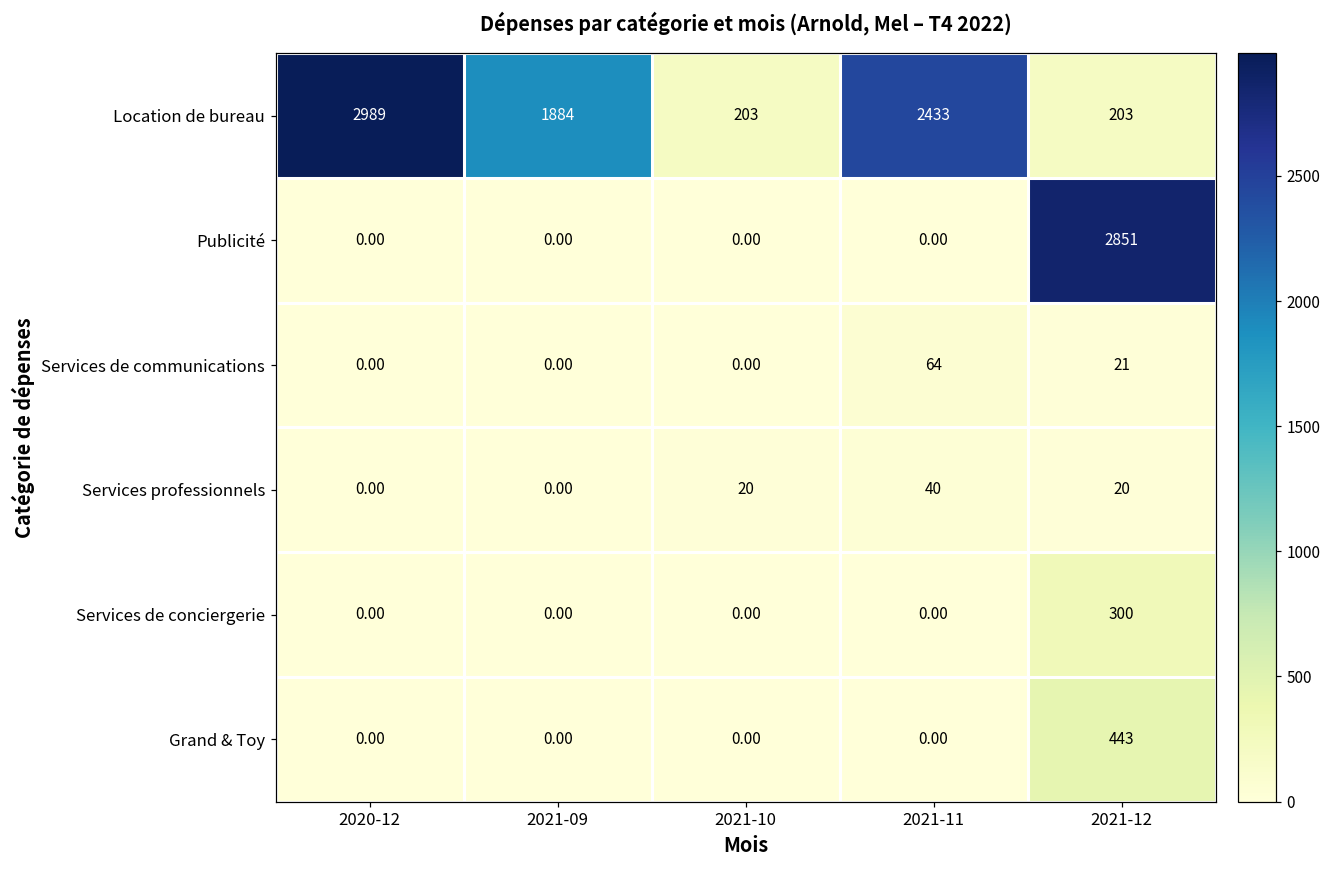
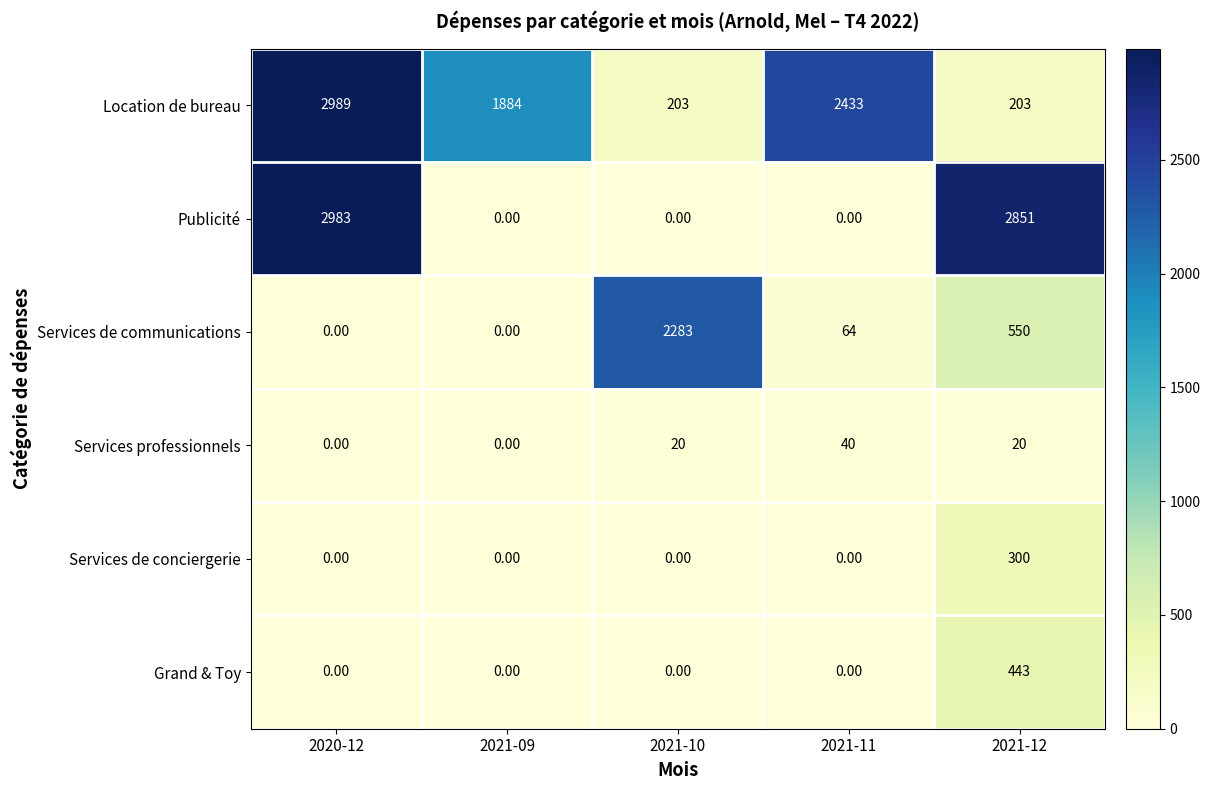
Publicité, 2020-12: 0.00 -> 2983
Services de communications, 2021-10: 0.00 -> 2283
Services de communications, 2021-12: 21 -> 550
